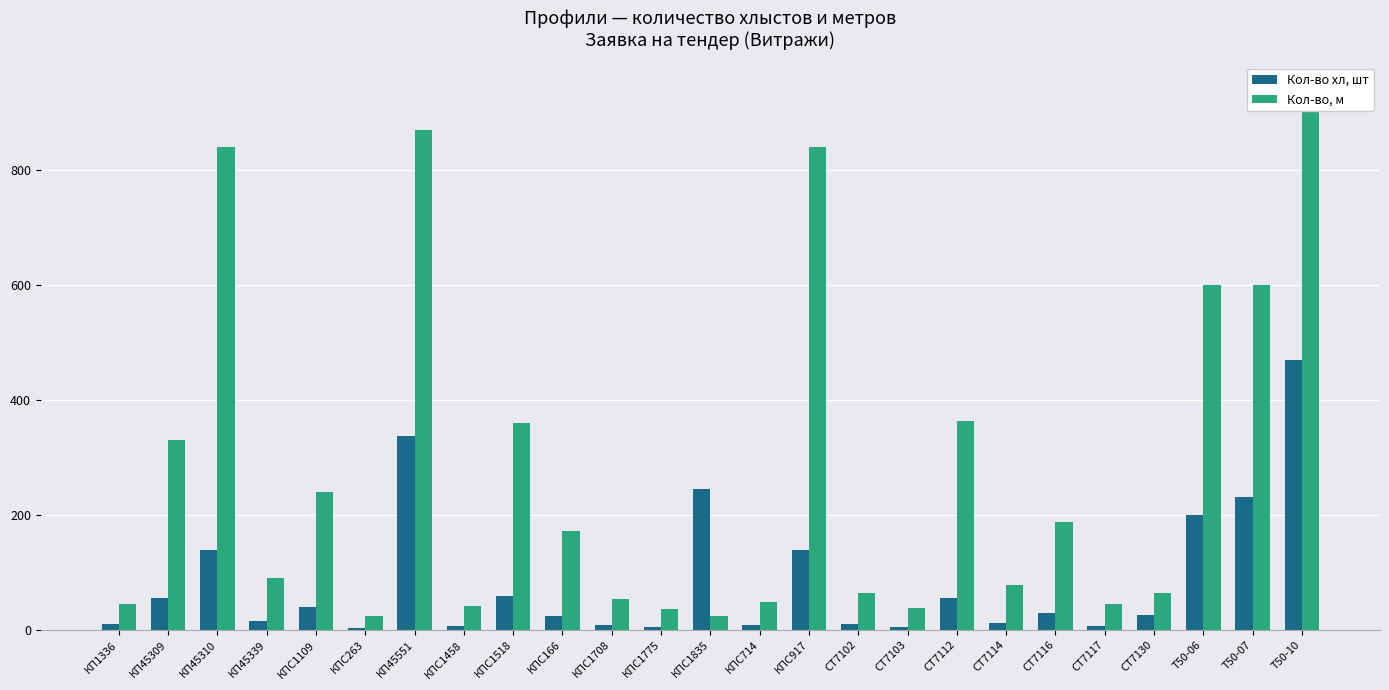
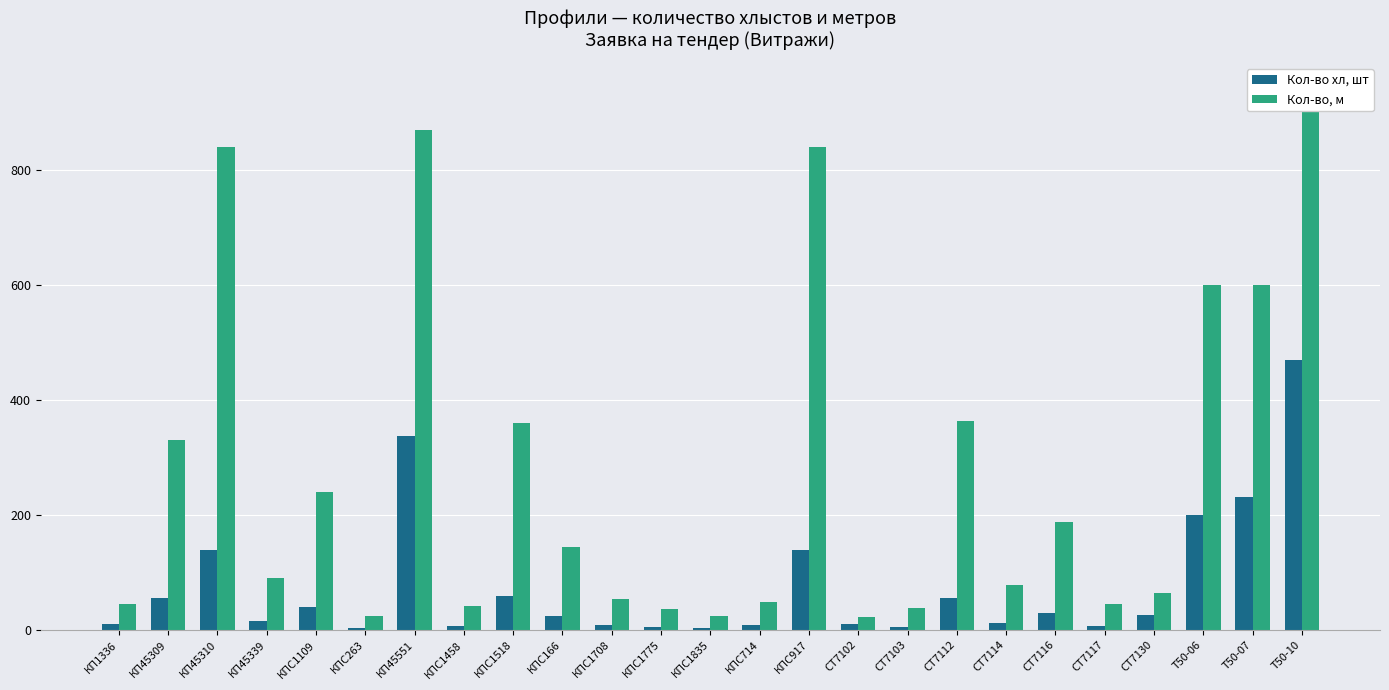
Кол-во, м, КПС166: 170 -> 140
Кол-во хл, шт, КПС1835: 250 -> 0
Кол-во, м, СТ7102: 70 -> 20
